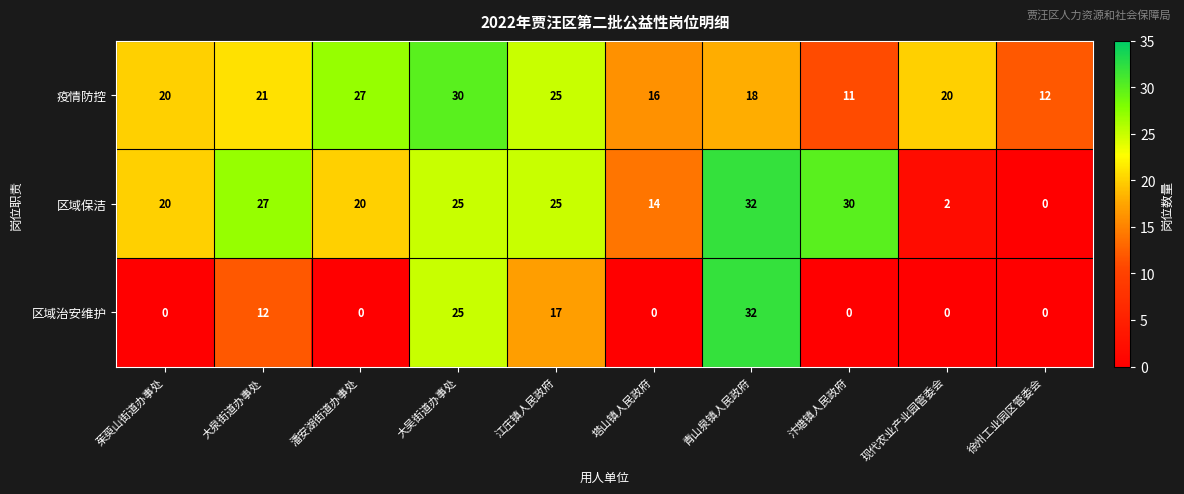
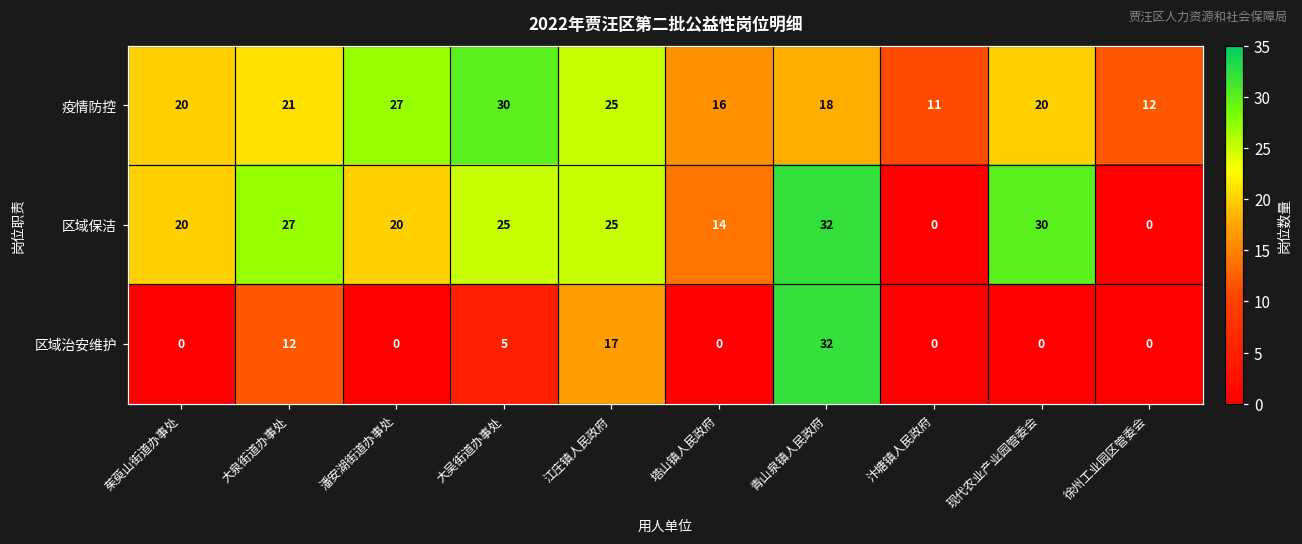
区域保洁, 汴塘镇人民政府: 30 -> 0
区域保洁, 现代农业产业园管委会: 2 -> 30
区域治安维护, 大吴街道办事处: 25 -> 5
